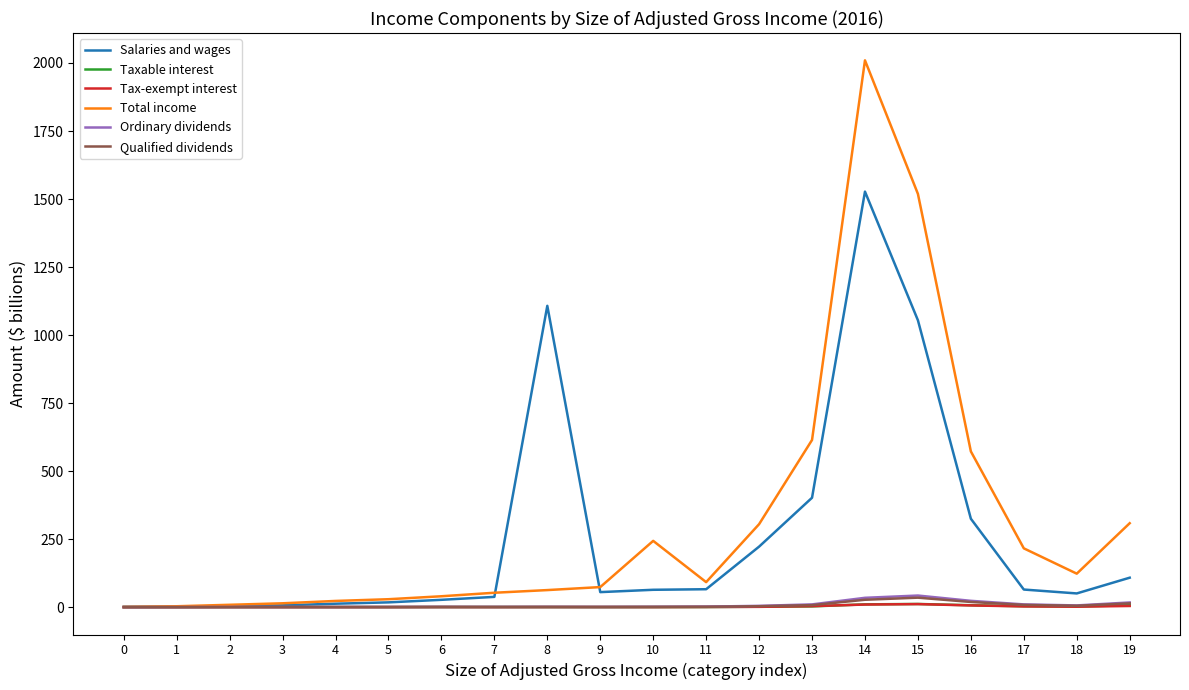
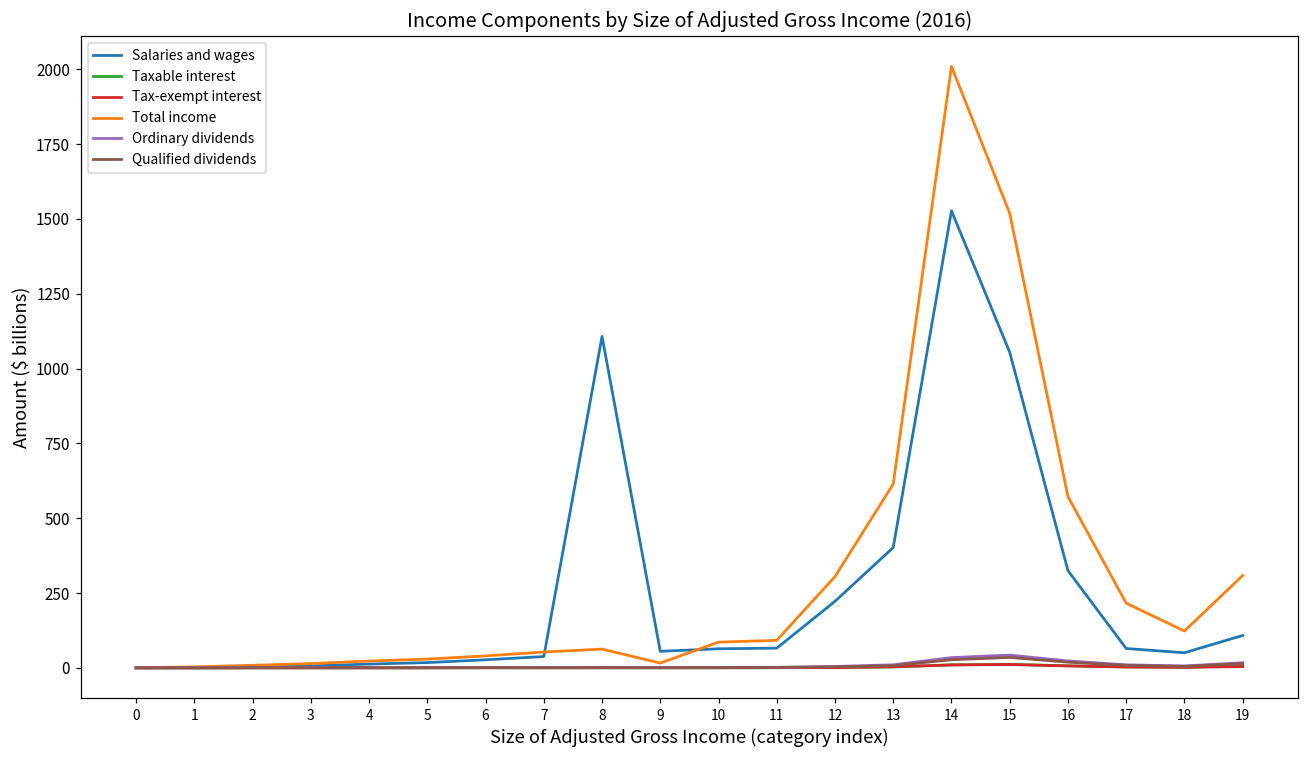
Total income, 9: 70 -> 20
Total income, 10: 240 -> 90
